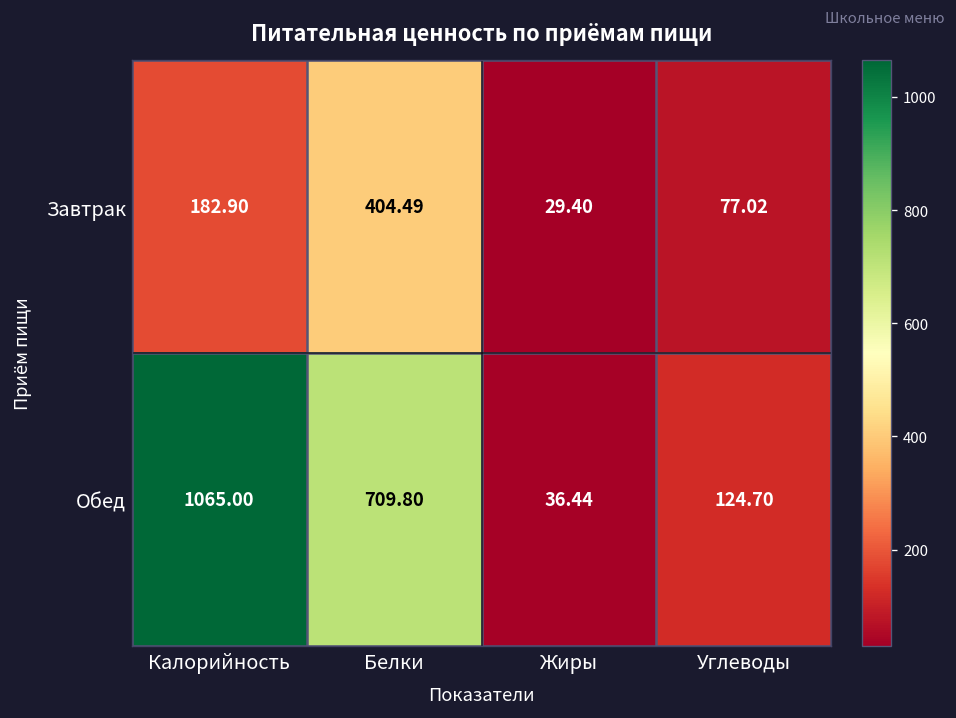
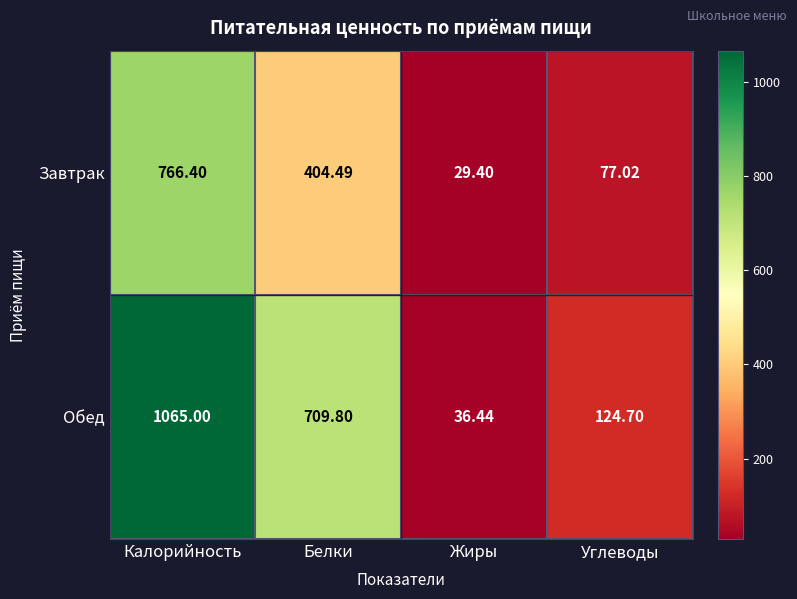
Завтрак, Калорийность: 182.90 -> 766.40
